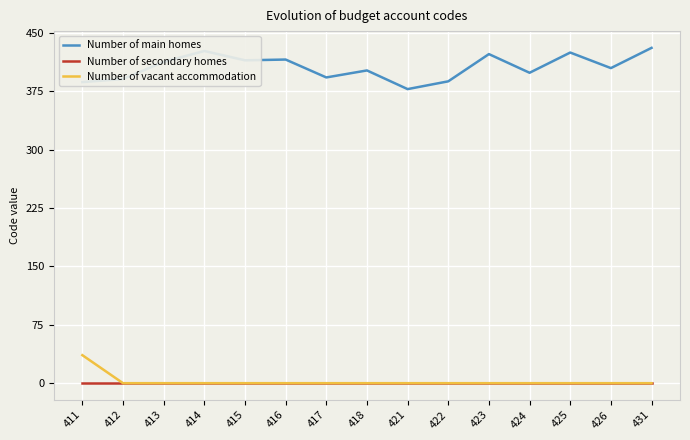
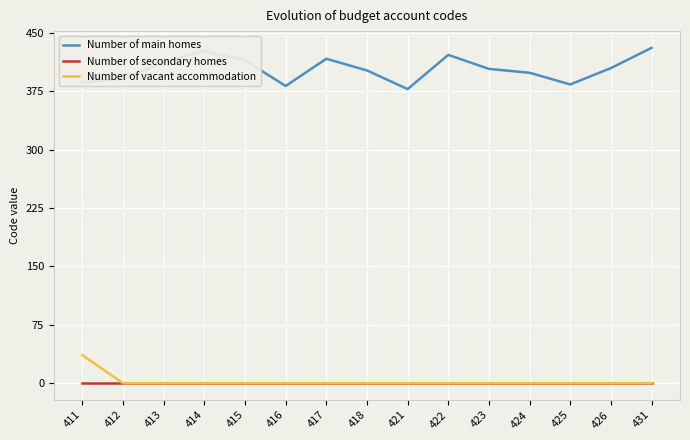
Number of main homes, 416: 420 -> 380
Number of main homes, 417: 390 -> 420
Number of main homes, 422: 390 -> 420
Number of main homes, 423: 420 -> 400
Number of main homes, 425: 430 -> 380
